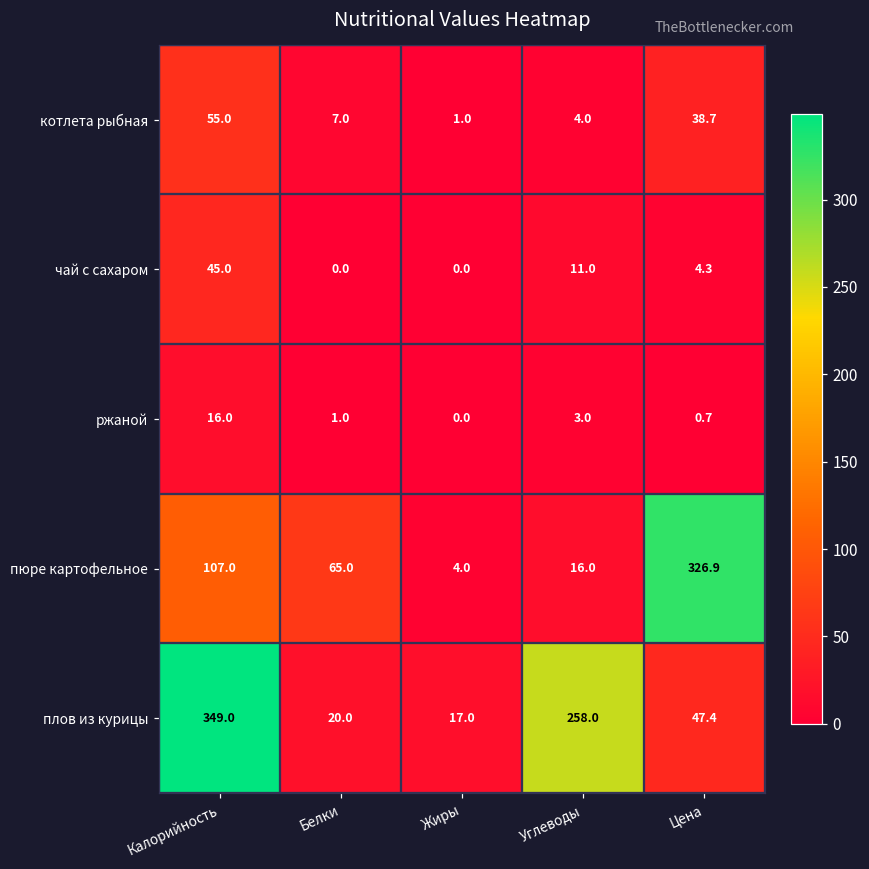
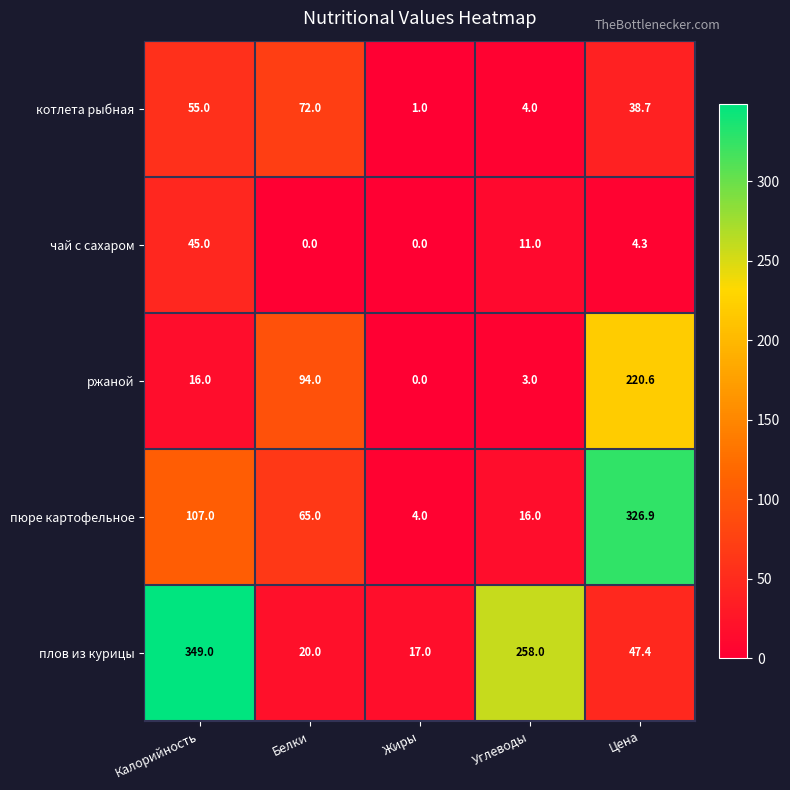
котлета рыбная, Белки: 7.0 -> 72.0
ржаной, Белки: 1.0 -> 94.0
ржаной, Цена: 0.7 -> 220.6
